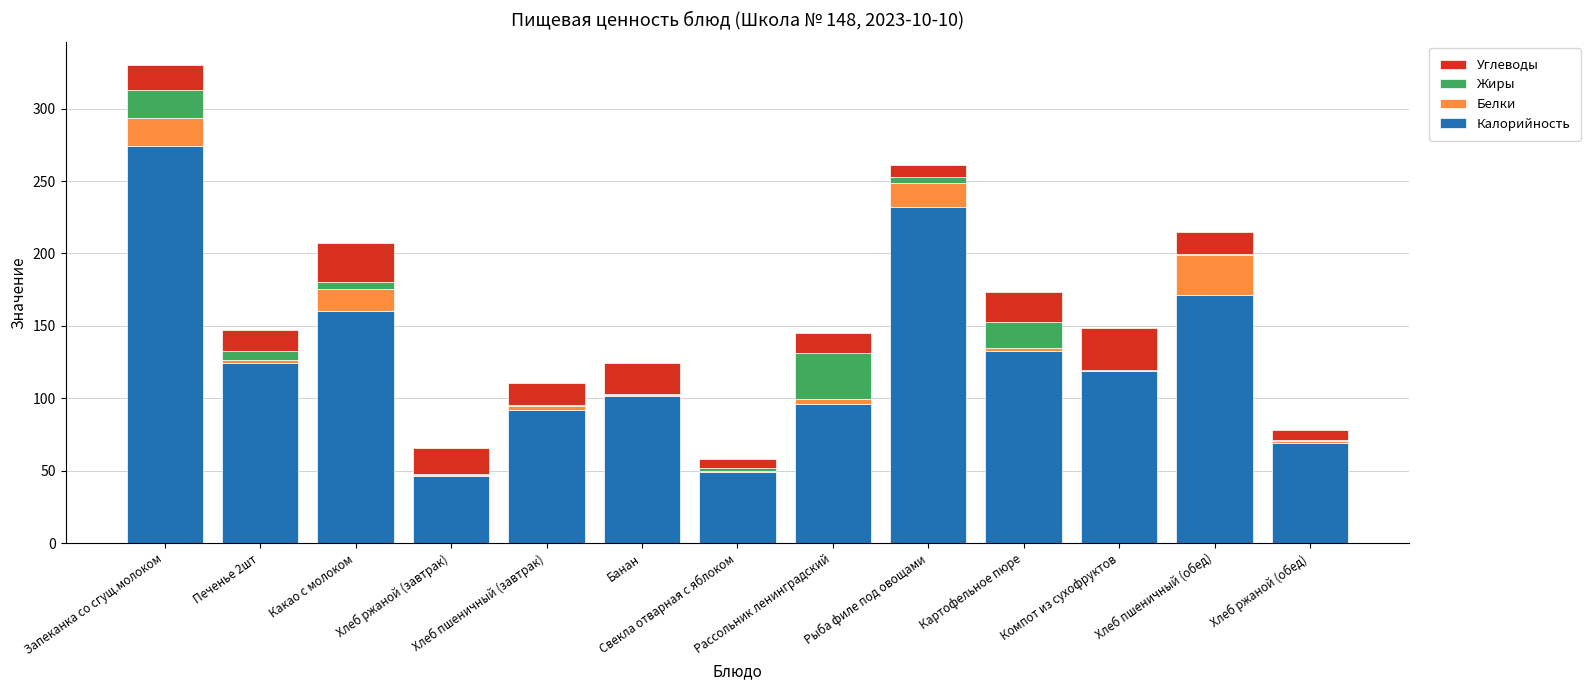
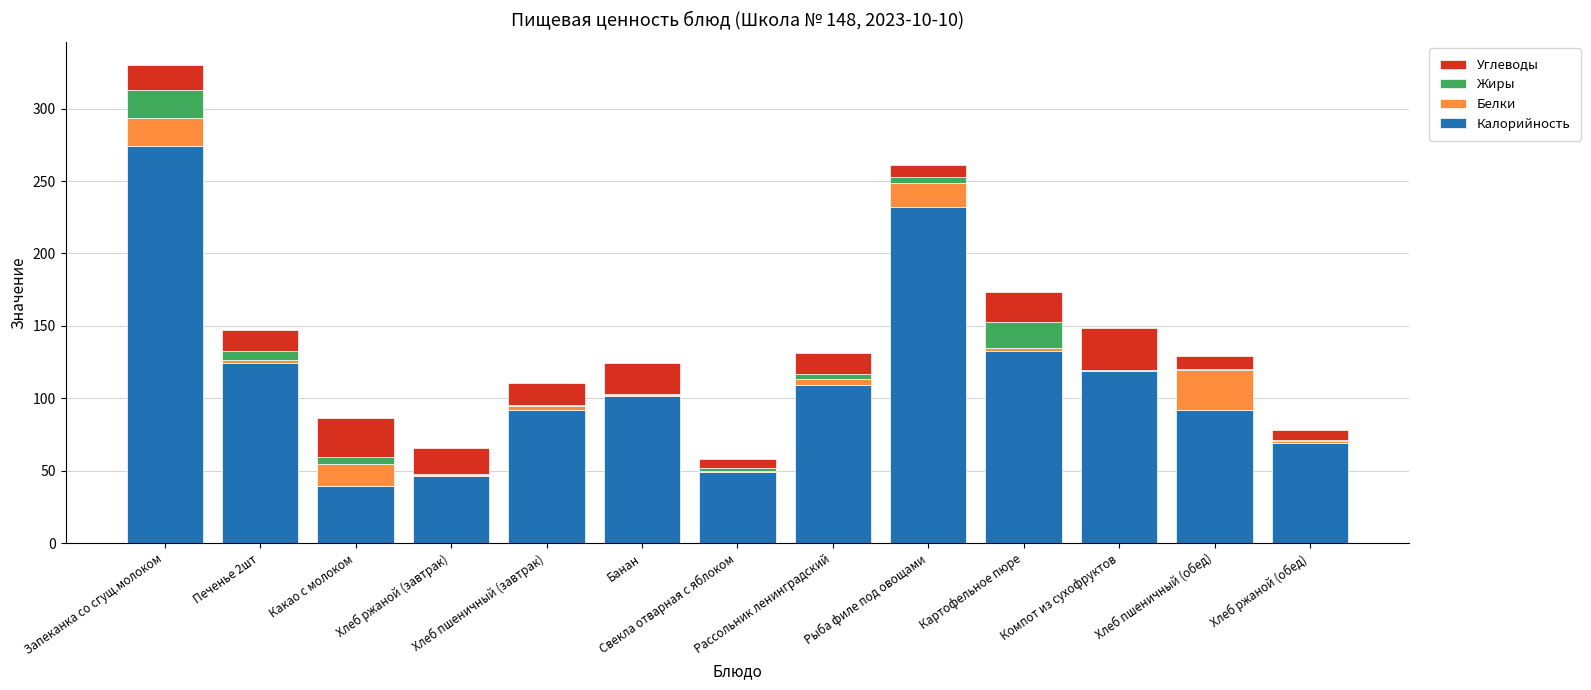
Калорийность, Какао с молоком: 160 -> 39
Калорийность, Рассольник ленинградский: 96 -> 109
Жиры, Рассольник ленинградский: 32 -> 4
Калорийность, Хлеб пшеничный (обед): 171 -> 92
Углеводы, Хлеб пшеничный (обед): 15 -> 9
